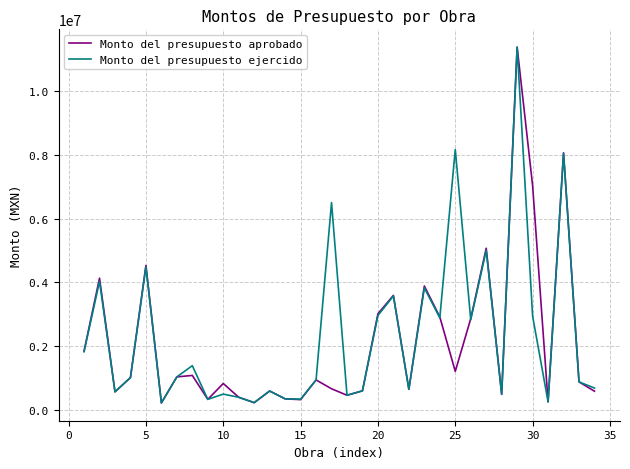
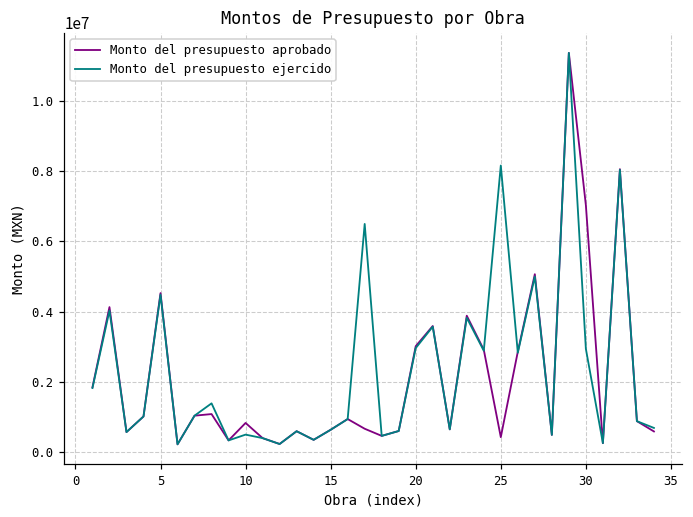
Monto del presupuesto aprobado, 15: 300000 -> 600000
Monto del presupuesto ejercido, 15: 300000 -> 600000
Monto del presupuesto aprobado, 25: 1200000 -> 400000
